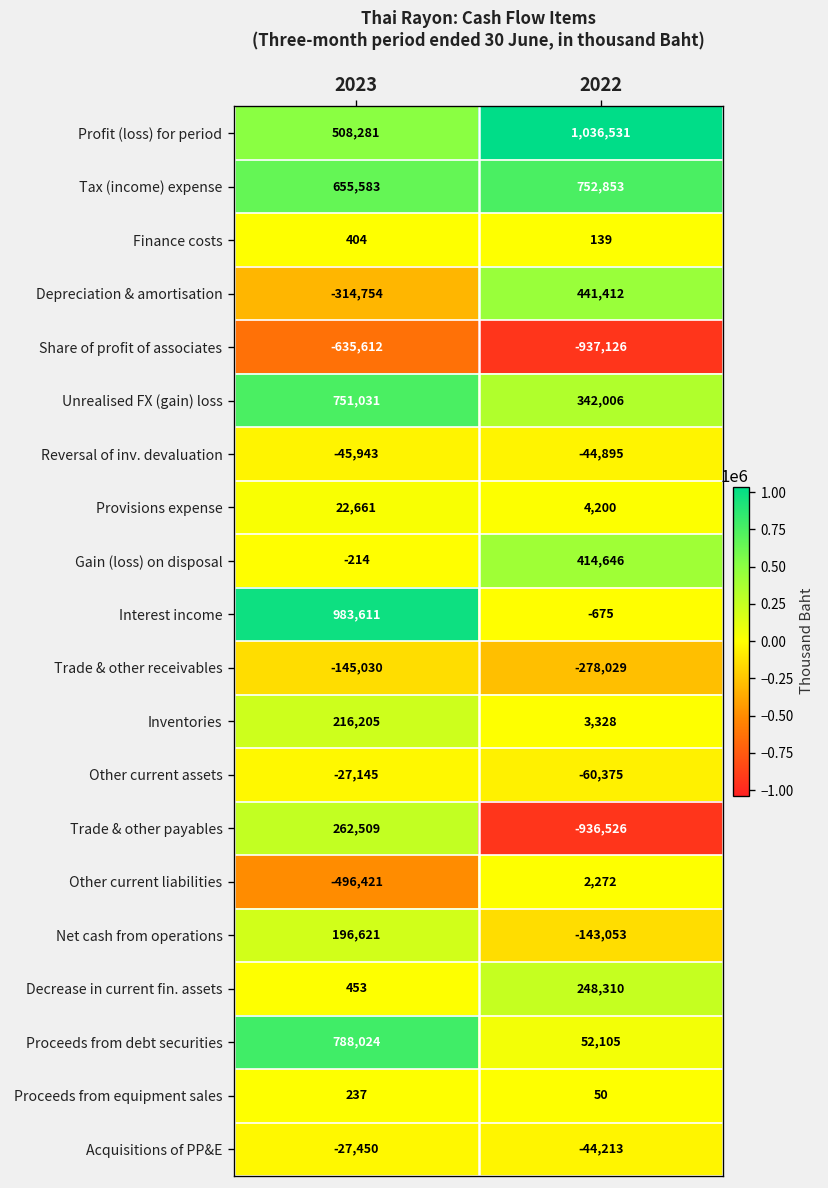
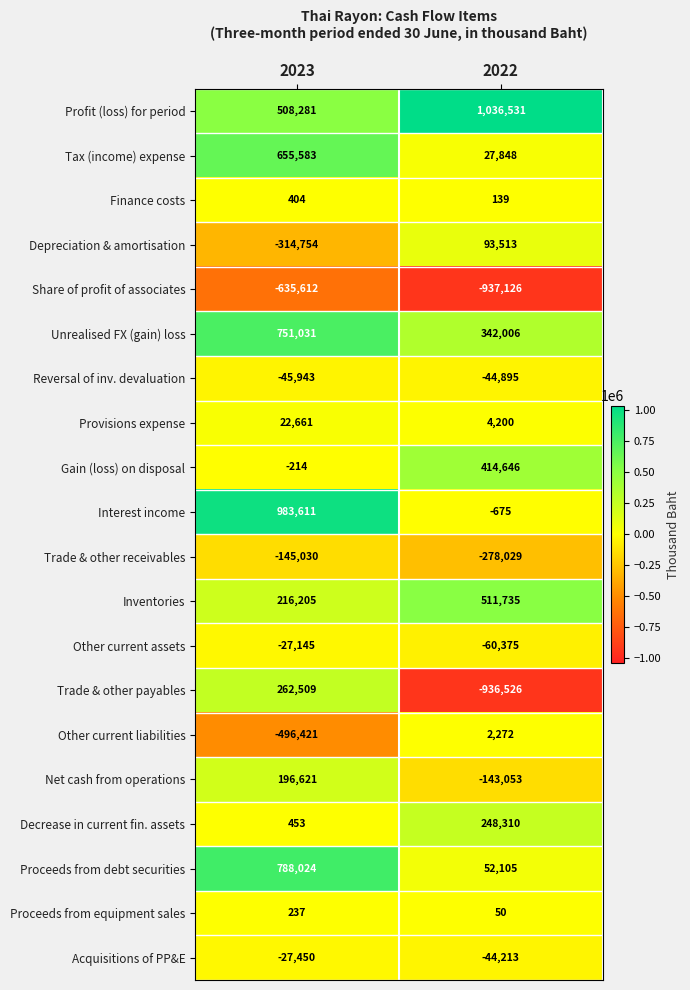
Tax (income) expense, 2022: 752,853 -> 27,848
Depreciation & amortisation, 2022: 441,412 -> 93,513
Inventories, 2022: 3,328 -> 511,735
